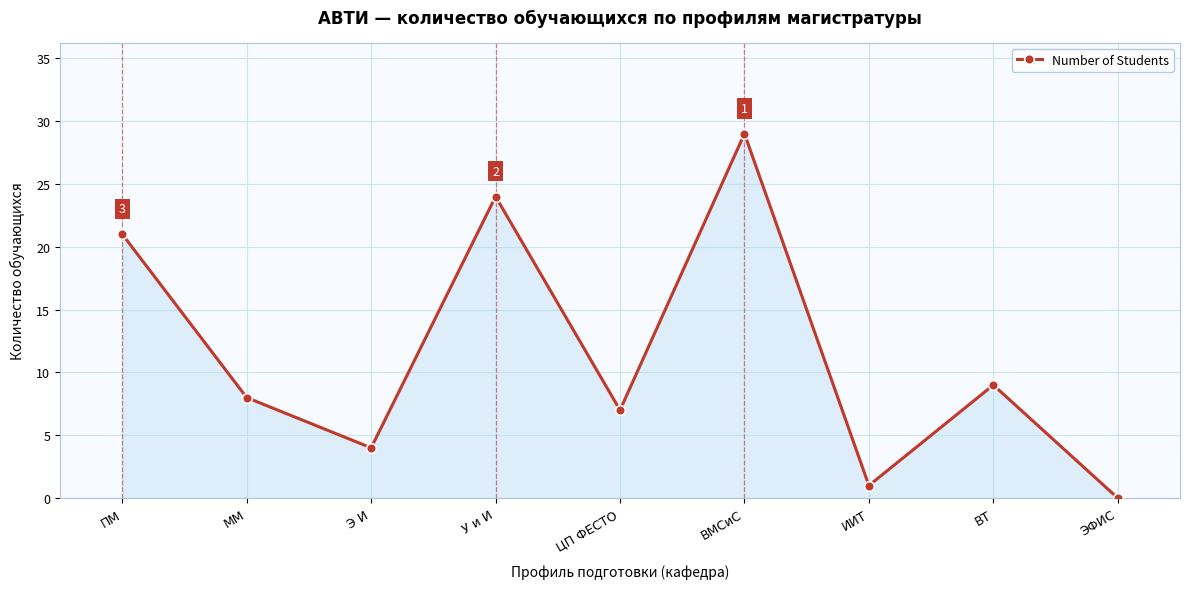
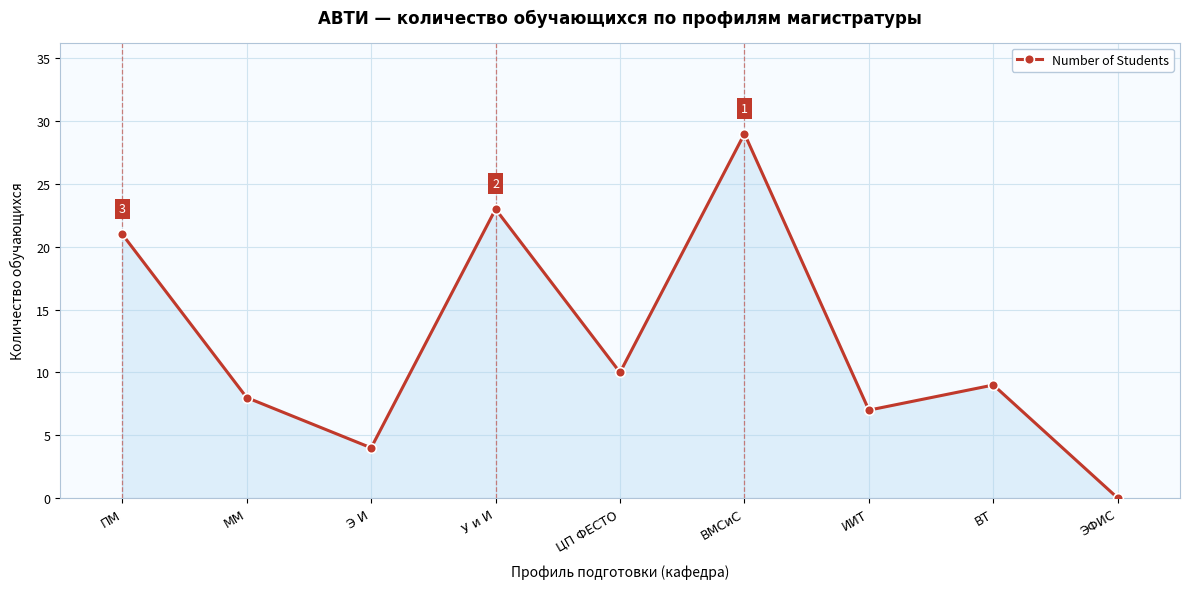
У и И: 24 -> 23
ЦП ФЕСТО: 7 -> 10
ИИТ: 1 -> 7
